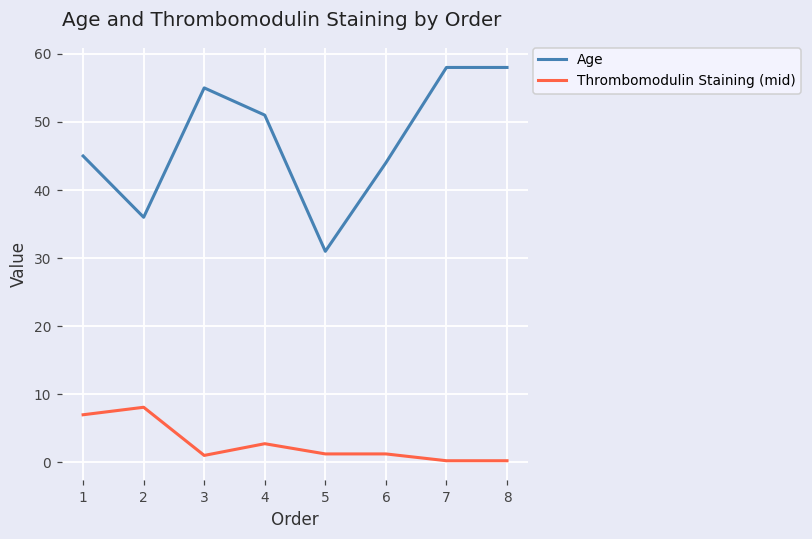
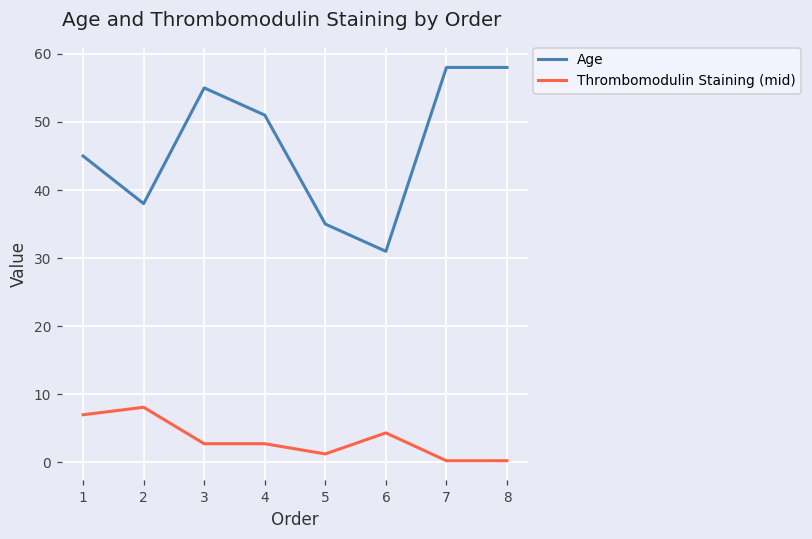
Age, 2: 36 -> 38
Thrombomodulin Staining (mid), 3: 1 -> 3
Age, 5: 31 -> 35
Age, 6: 44 -> 31
Thrombomodulin Staining (mid), 6: 1 -> 4
